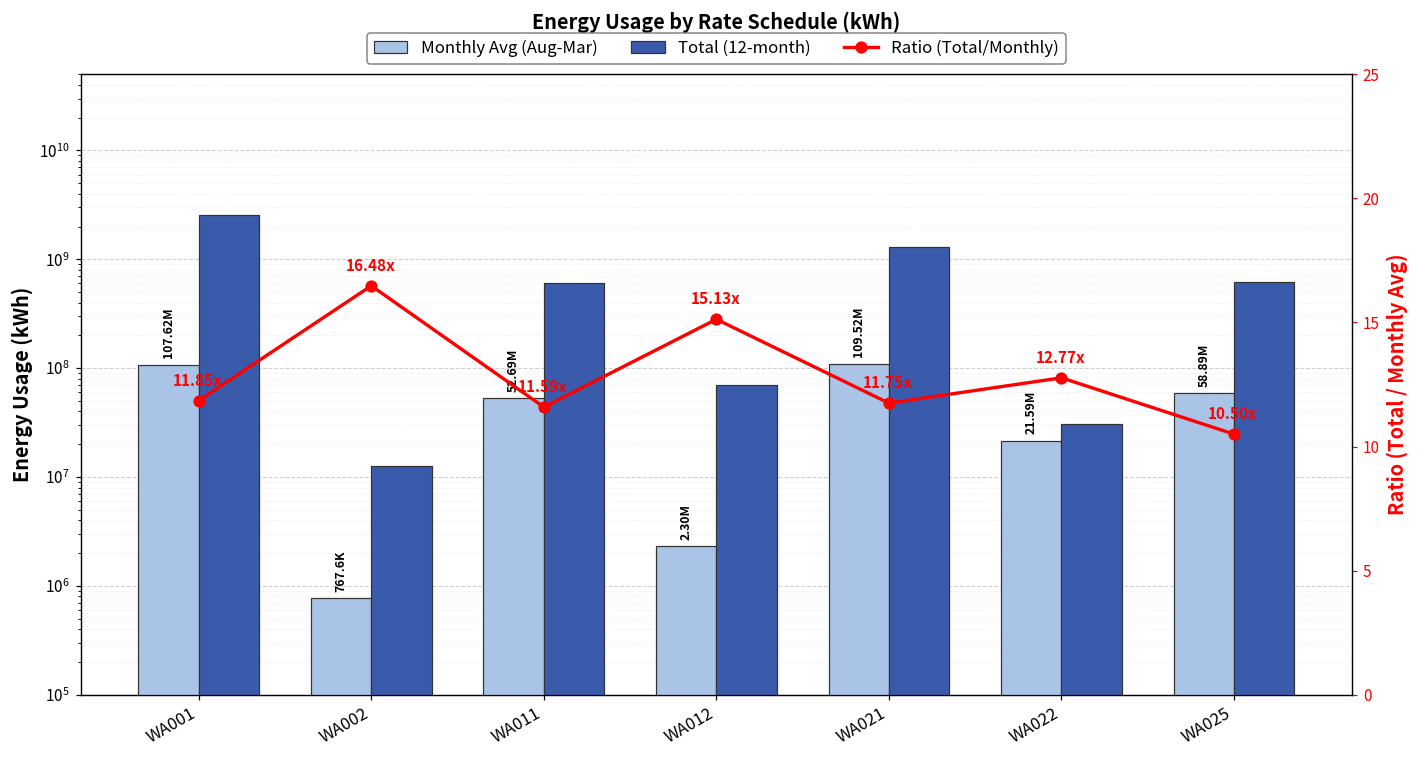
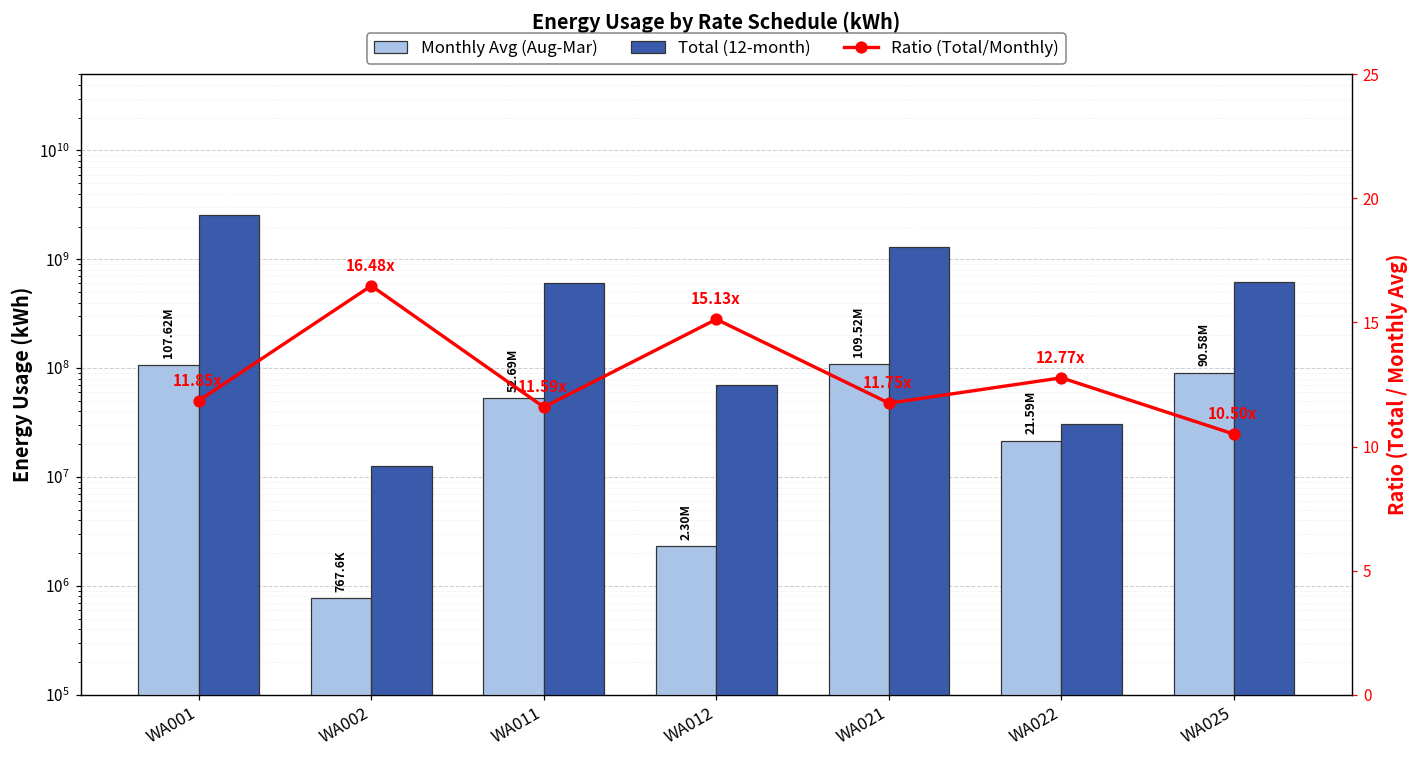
Monthly Avg (Aug-Mar), WA025: 58.89M -> 90.58M
